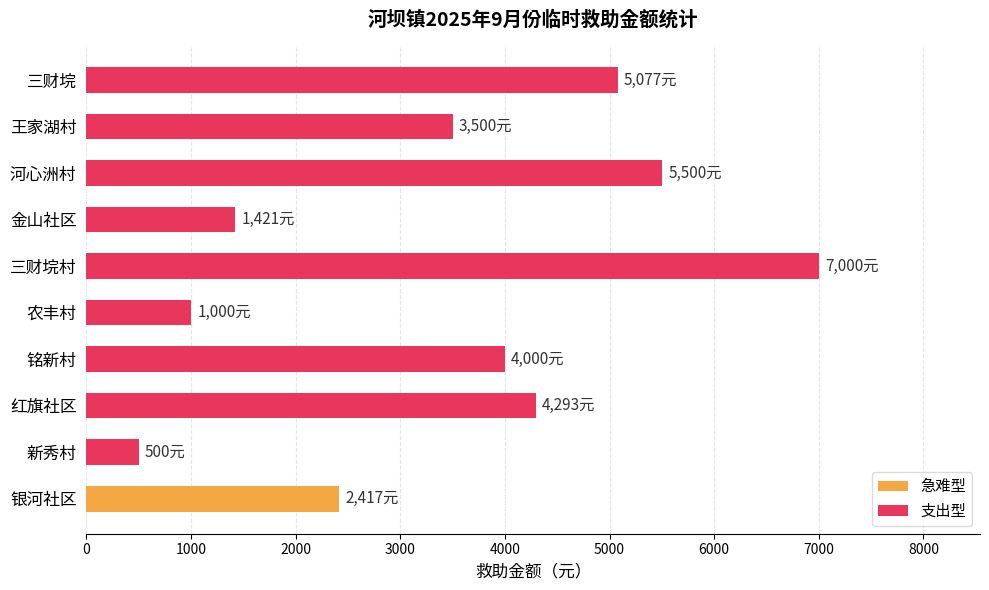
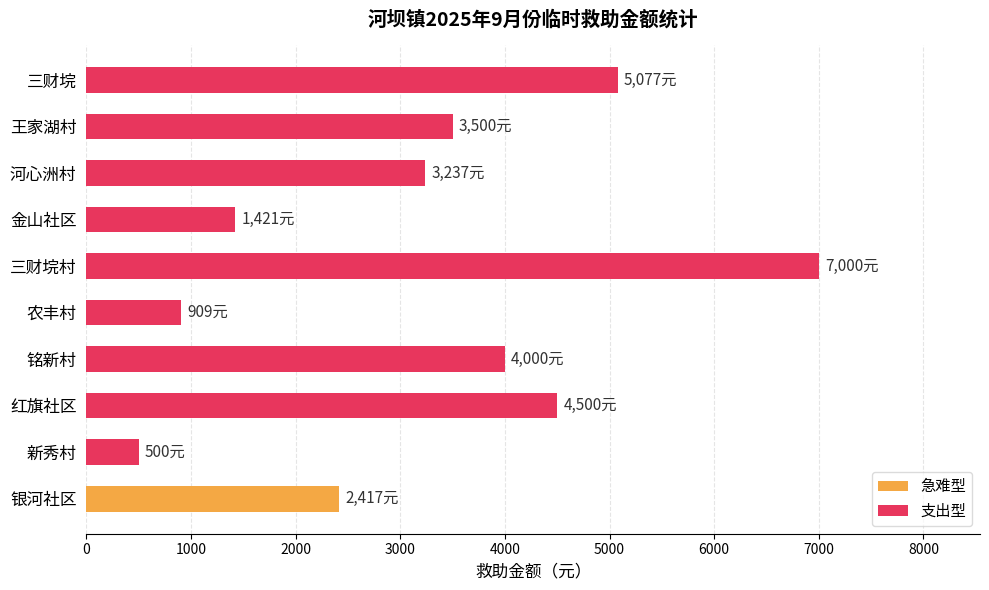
河心洲村: 5,500元 -> 3,237元
农丰村: 1,000元 -> 909元
红旗社区: 4,293元 -> 4,500元
